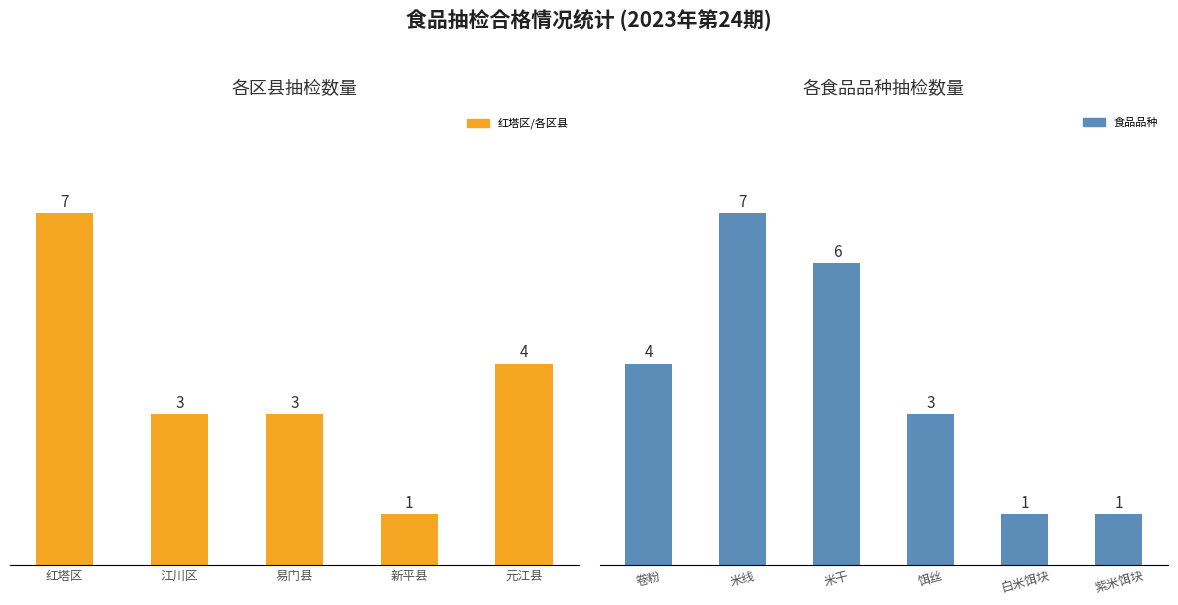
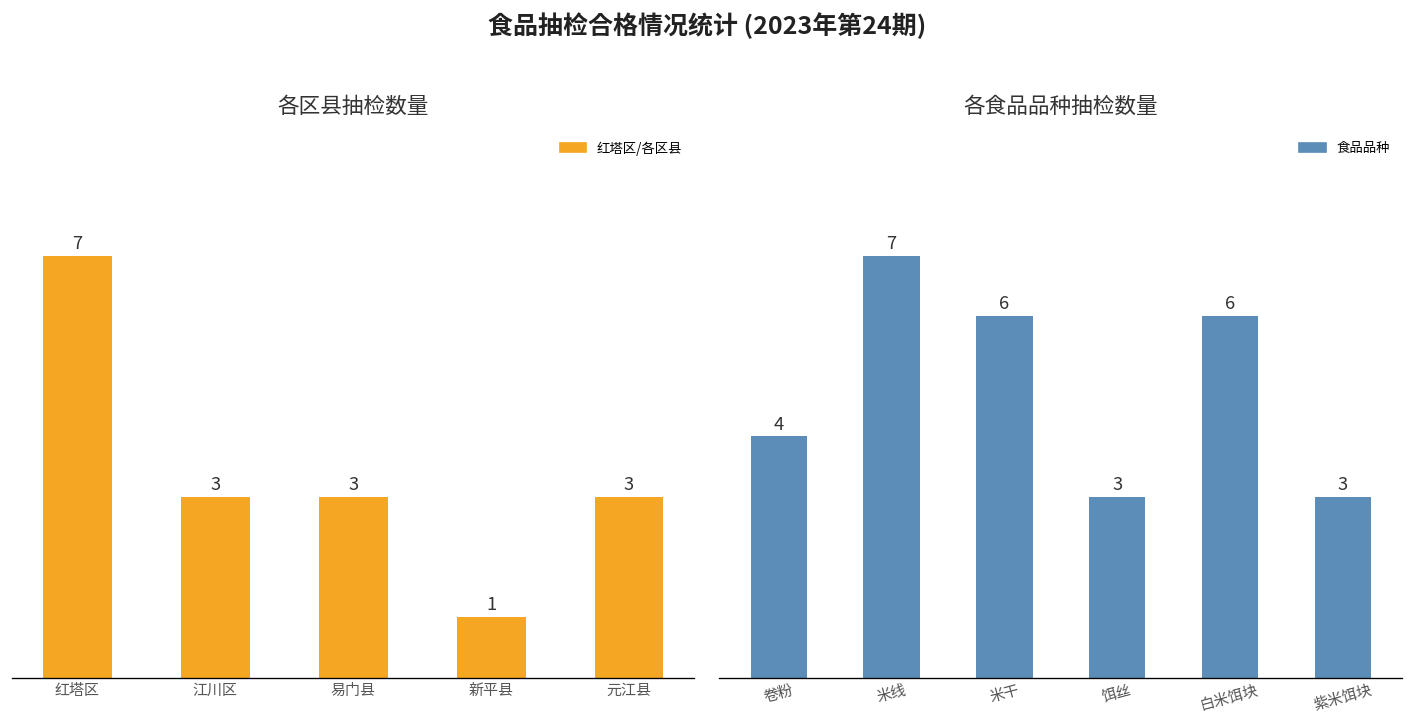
各区县抽检数量, 元江县: 4 -> 3
各食品品种抽检数量, 白米饵块: 1 -> 6
各食品品种抽检数量, 紫米饵块: 1 -> 3
